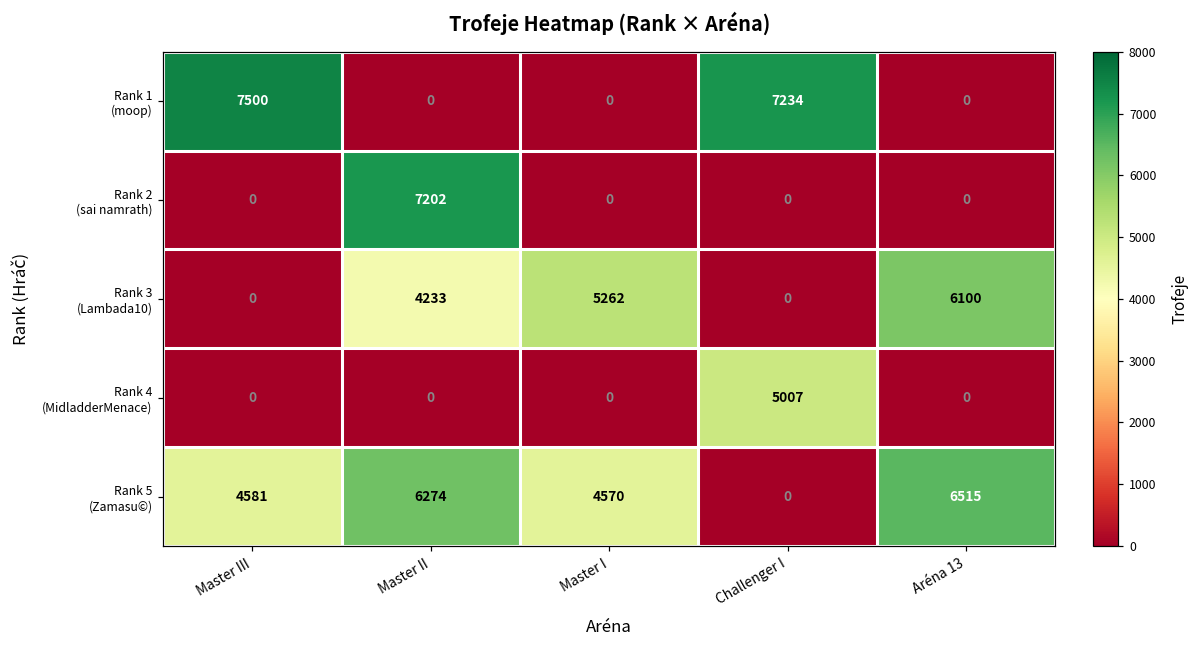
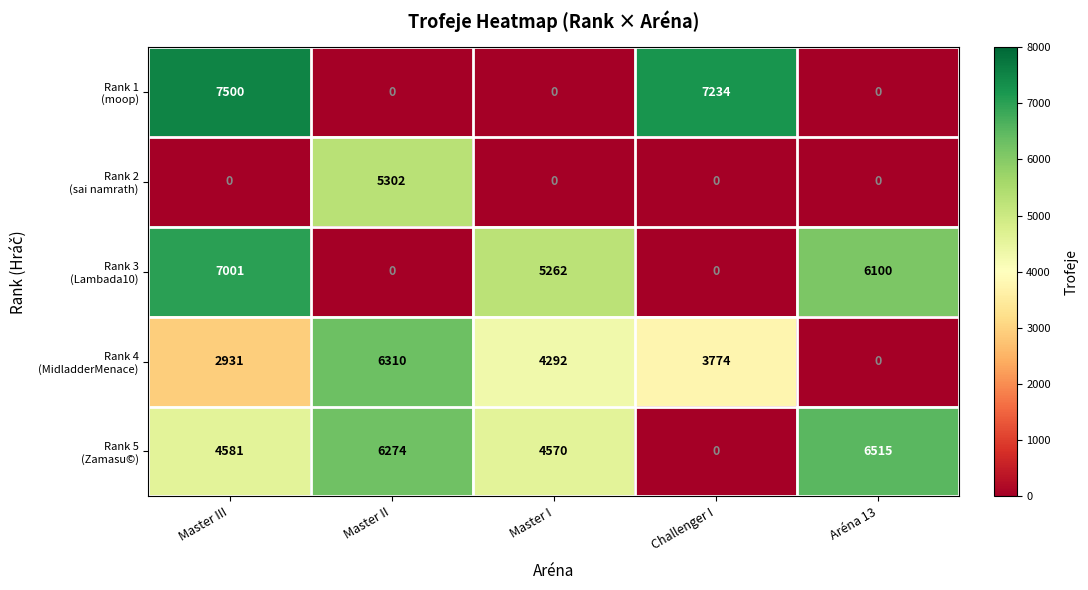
Rank 2 (sai namrath), Master II: 7202 -> 5302
Rank 3 (Lambada10), Master III: 0 -> 7001
Rank 3 (Lambada10), Master II: 4233 -> 0
Rank 4 (MidladderMenace), Master III: 0 -> 2931
Rank 4 (MidladderMenace), Master II: 0 -> 6310
Rank 4 (MidladderMenace), Master I: 0 -> 4292
Rank 4 (MidladderMenace), Challenger I: 5007 -> 3774
